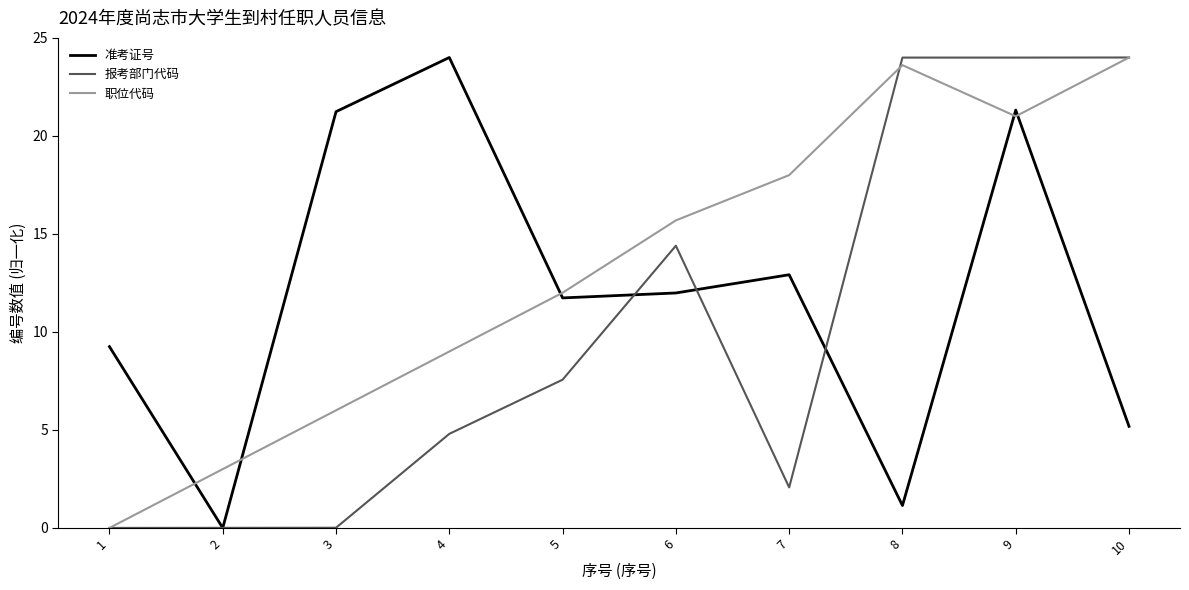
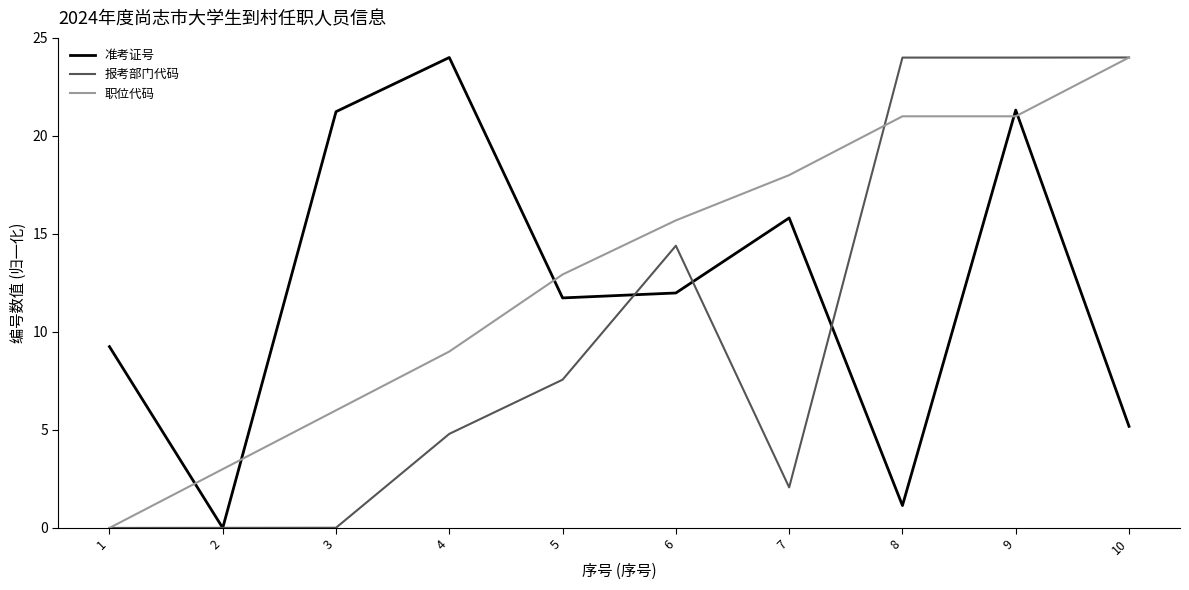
职位代码, 5: 12.0 -> 12.9
准考证号, 7: 12.9 -> 15.8
职位代码, 8: 23.6 -> 21.0
